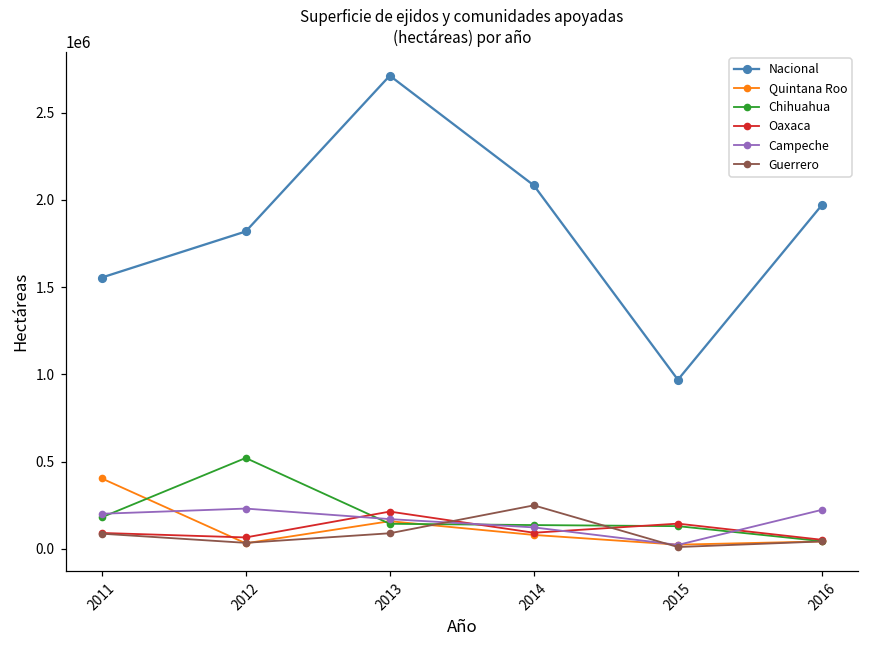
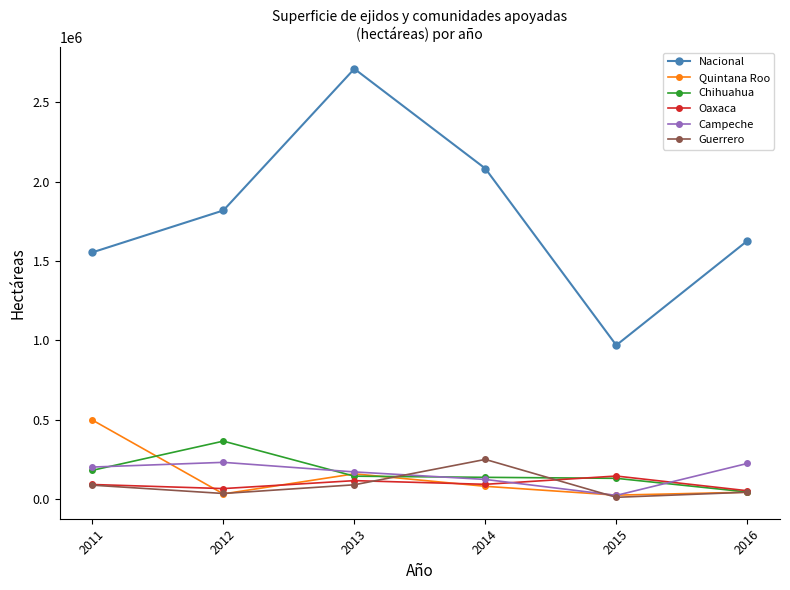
Quintana Roo, 2011: 400000 -> 500000
Chihuahua, 2012: 520000 -> 370000
Oaxaca, 2013: 210000 -> 120000
Nacional, 2016: 1970000 -> 1630000
